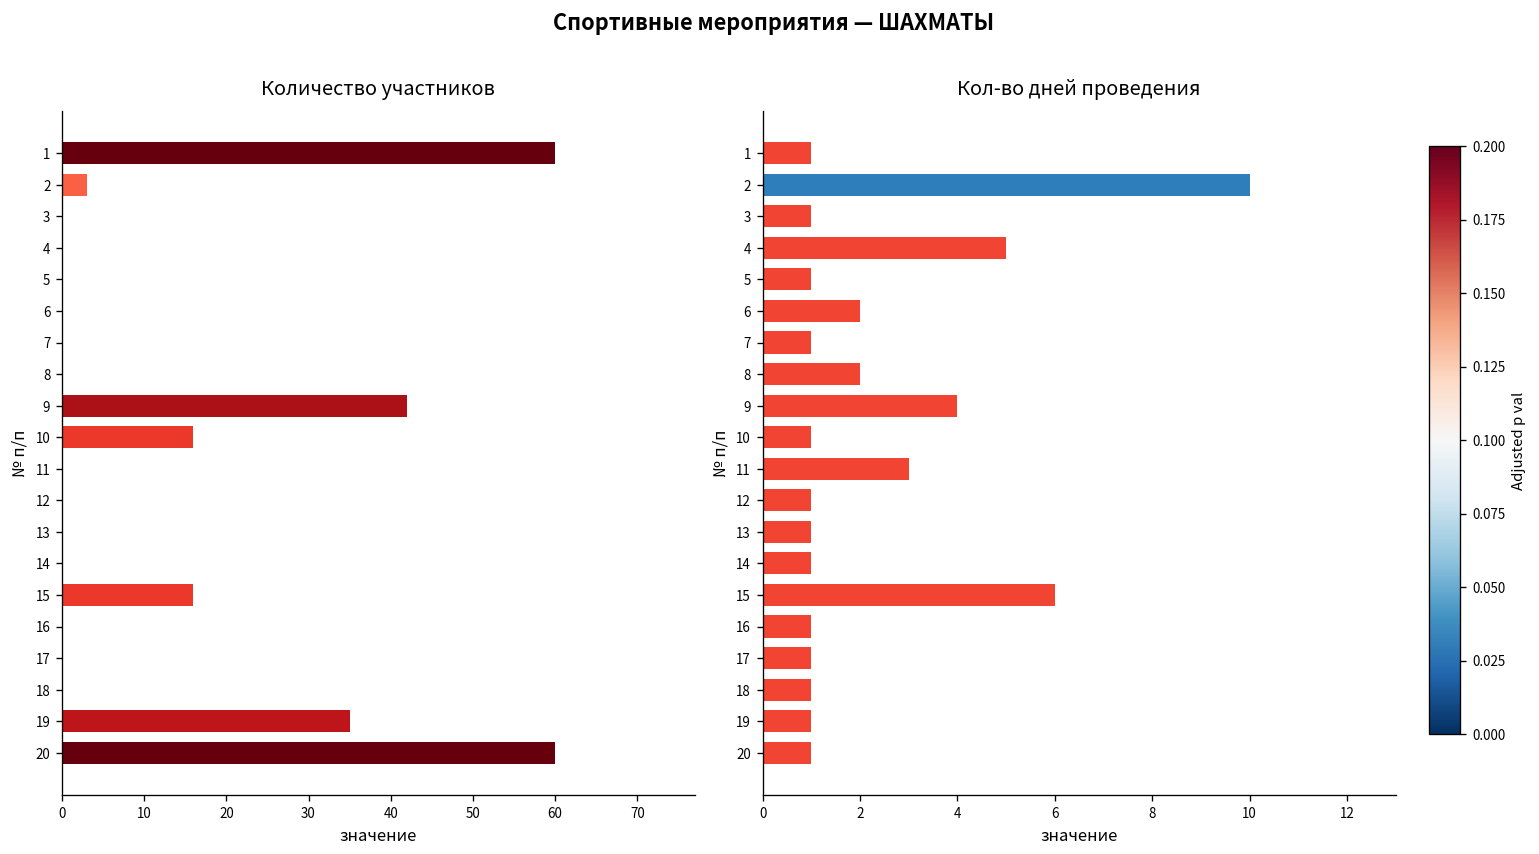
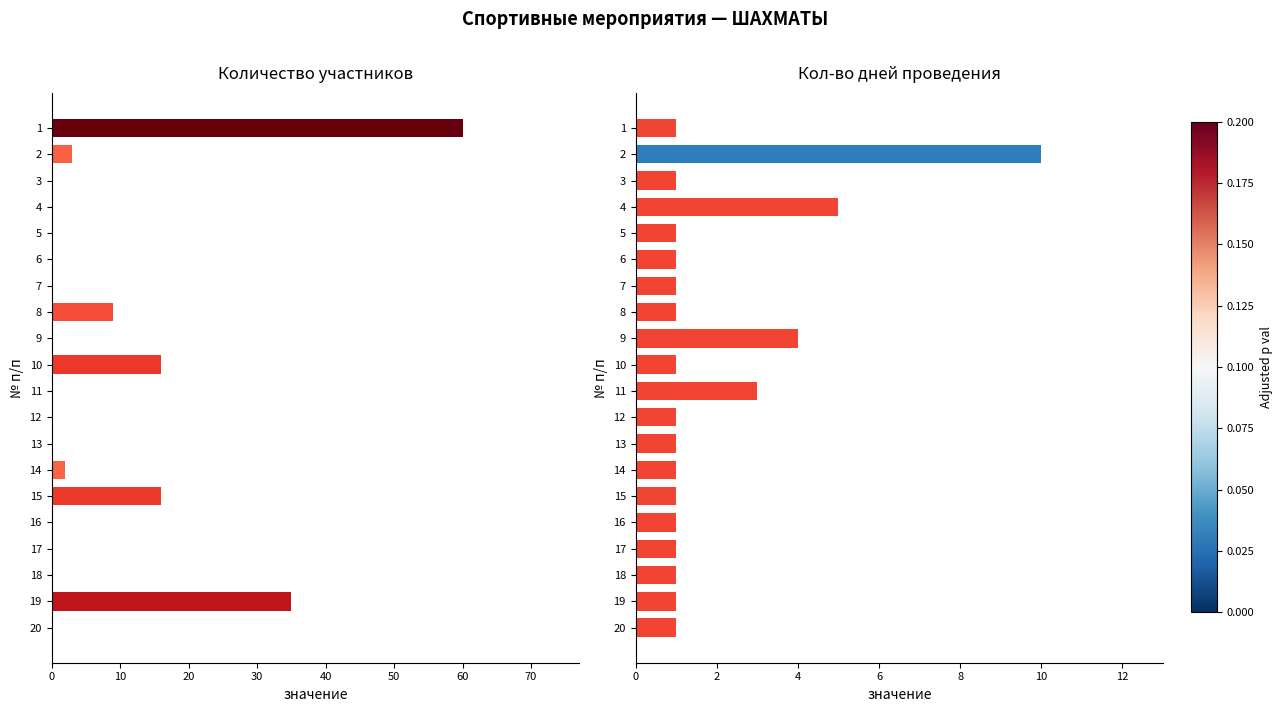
Количество участников, 8: 0 -> 9
Количество участников, 9: 42 -> 0
Количество участников, 14: 0 -> 2
Количество участников, 20: 60 -> 0
Кол-во дней проведения, 6: 2 -> 1
Кол-во дней проведения, 8: 2 -> 1
Кол-во дней проведения, 15: 6 -> 1
